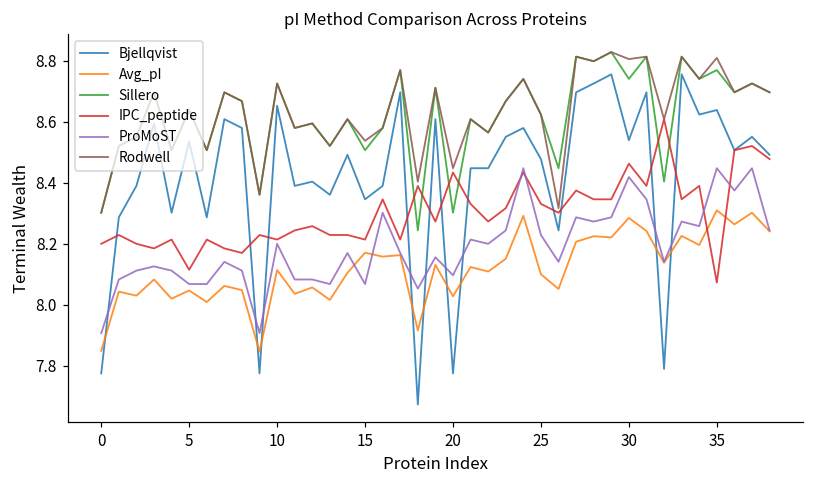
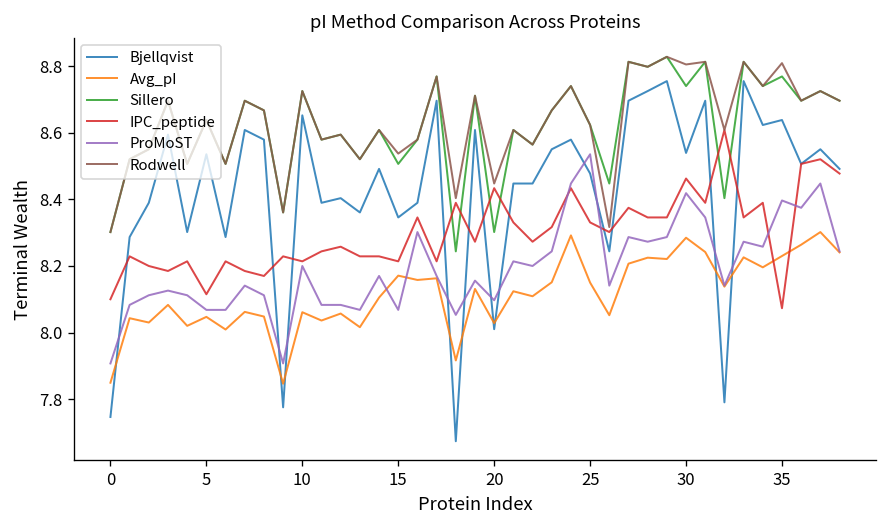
Bjellqvist, 0: 7.78 -> 7.75
IPC_peptide, 0: 8.2 -> 8.1
Avg_pI, 10: 8.11 -> 8.06
Bjellqvist, 20: 7.78 -> 8.01
Avg_pI, 25: 8.10 -> 8.15
ProMoST, 25: 8.23 -> 8.54
Avg_pI, 35: 8.31 -> 8.23
ProMoST, 35: 8.45 -> 8.40
